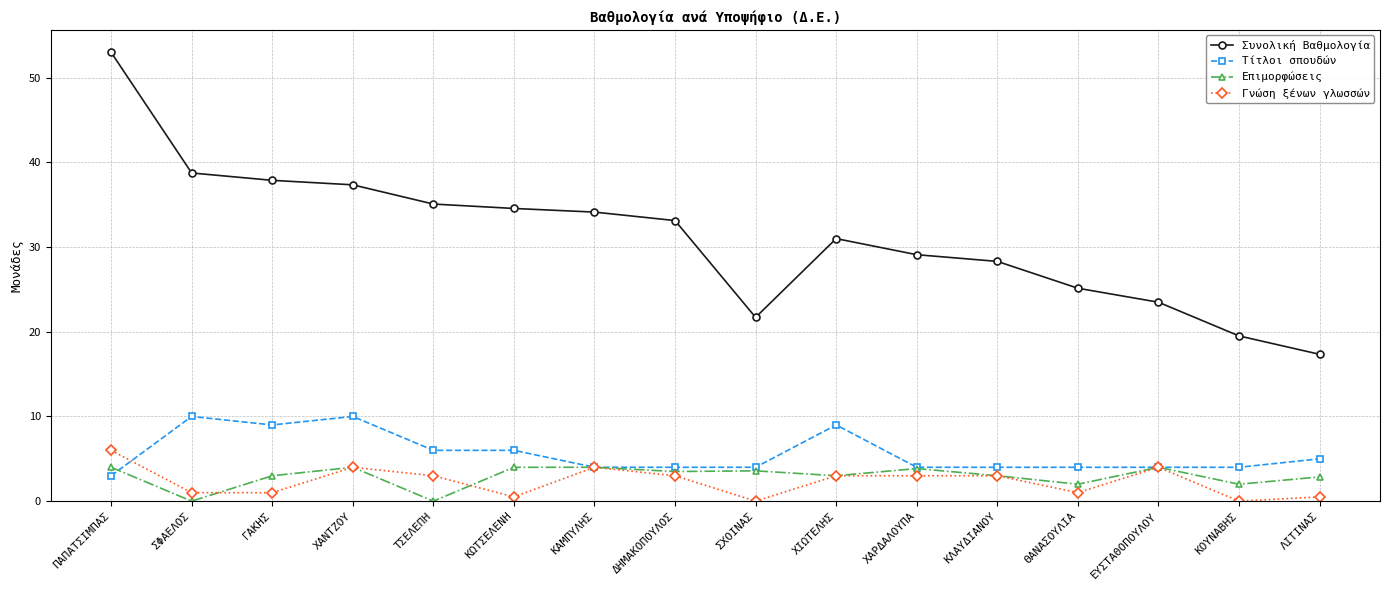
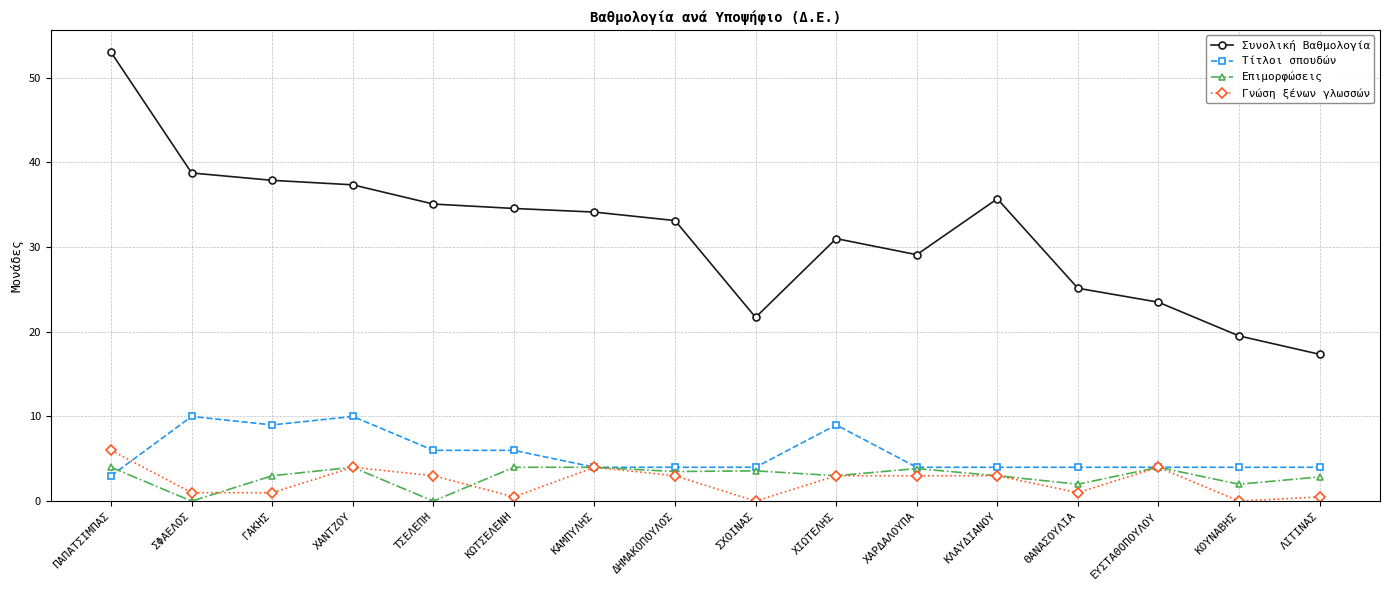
Συνολική Βαθμολογία, ΚΛΑΥΔΙΑΝΟΥ: 28 -> 36
Τίτλοι σπουδών, ΛΙΤΙΝΑΣ: 5 -> 4
